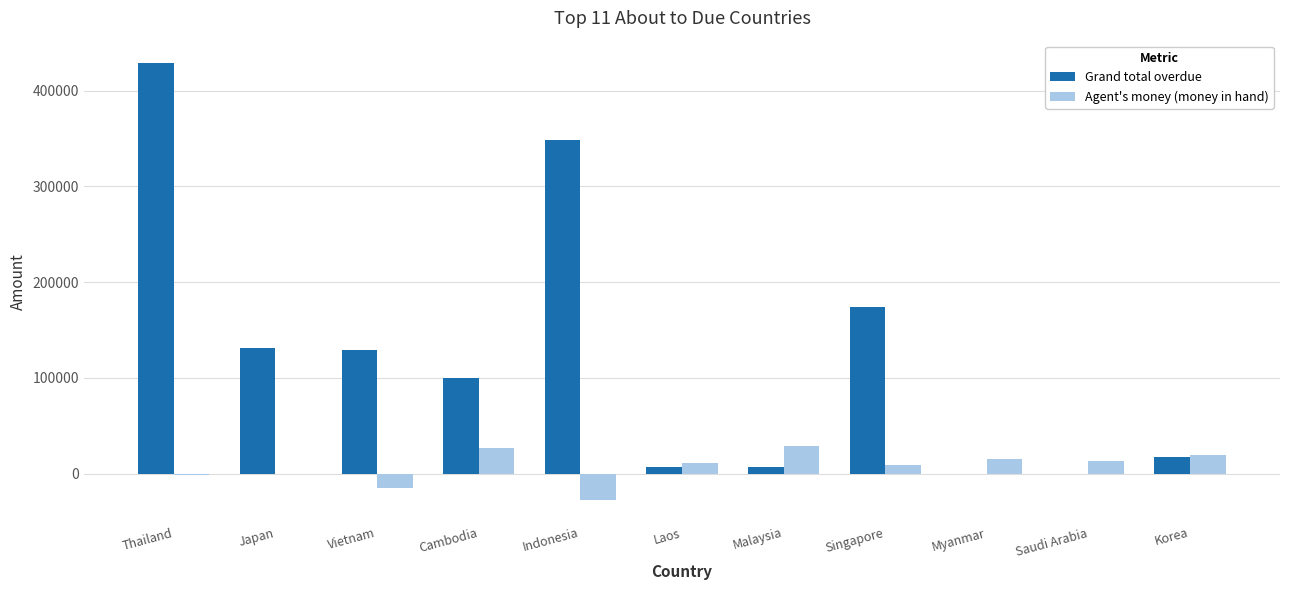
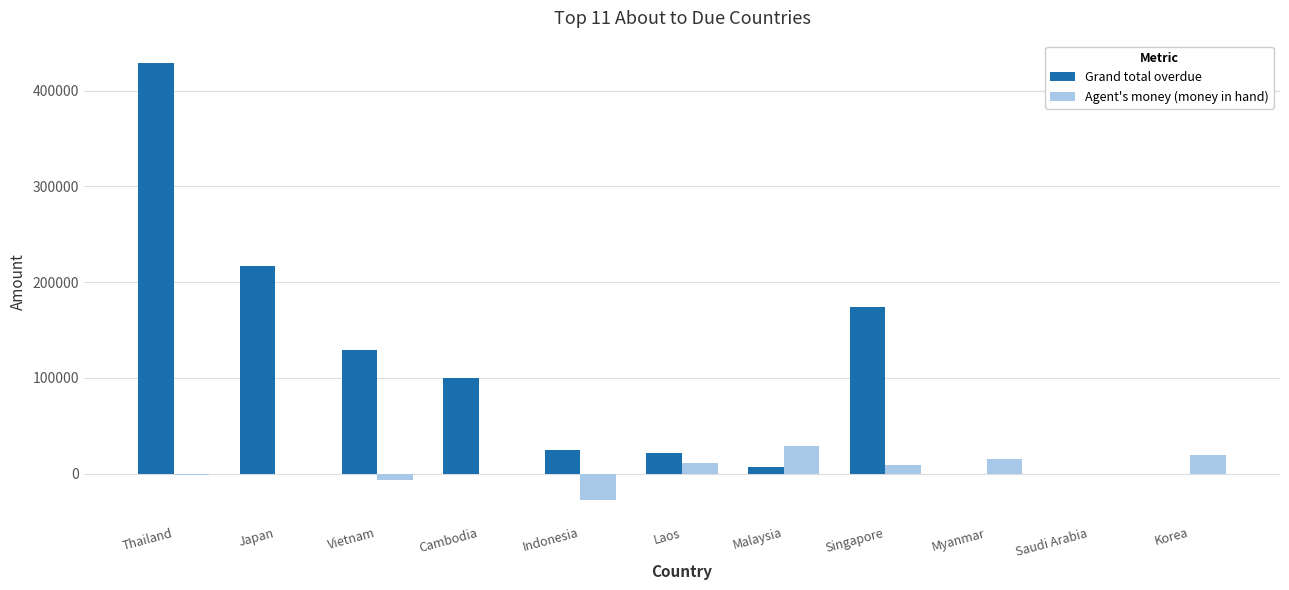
Grand total overdue, Japan: 130000 -> 220000
Agent's money (money in hand), Vietnam: -20000 -> -10000
Agent's money (money in hand), Cambodia: 30000 -> 0
Grand total overdue, Indonesia: 350000 -> 30000
Grand total overdue, Laos: 10000 -> 20000
Agent's money (money in hand), Saudi Arabia: 10000 -> 0
Grand total overdue, Korea: 20000 -> 0
